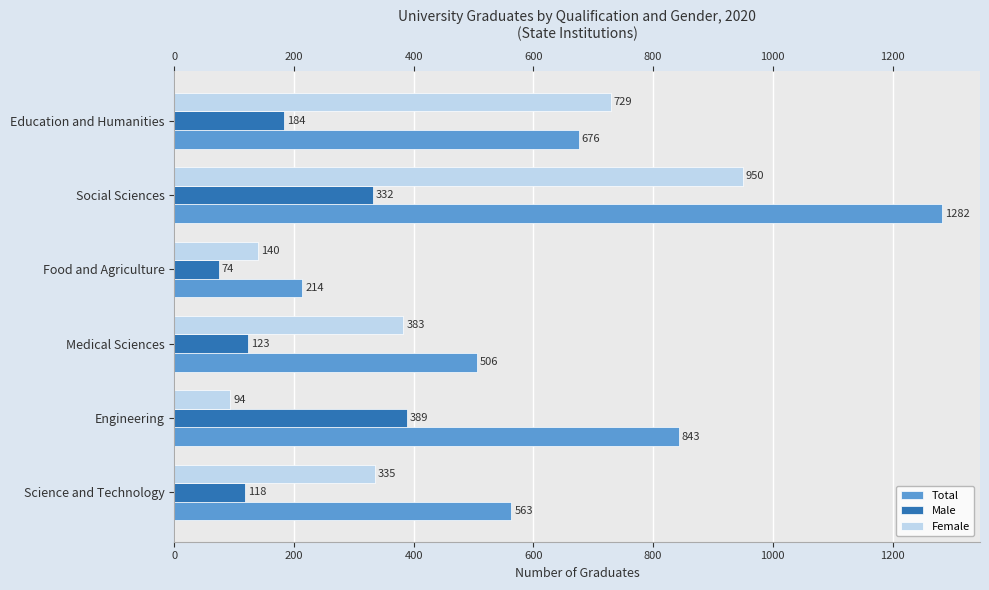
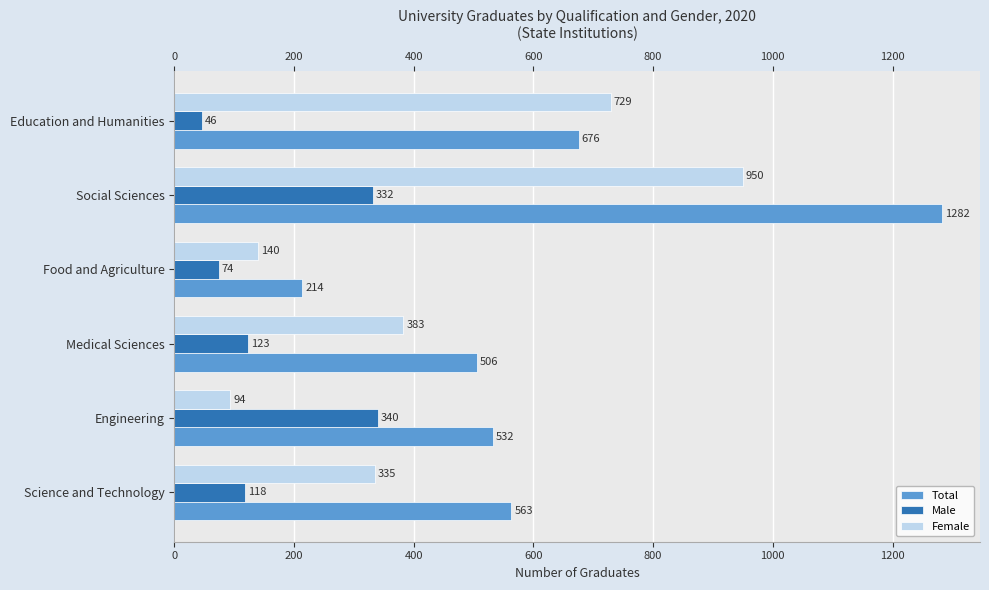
Male, Education and Humanities: 184 -> 46
Male, Engineering: 389 -> 340
Total, Engineering: 843 -> 532
